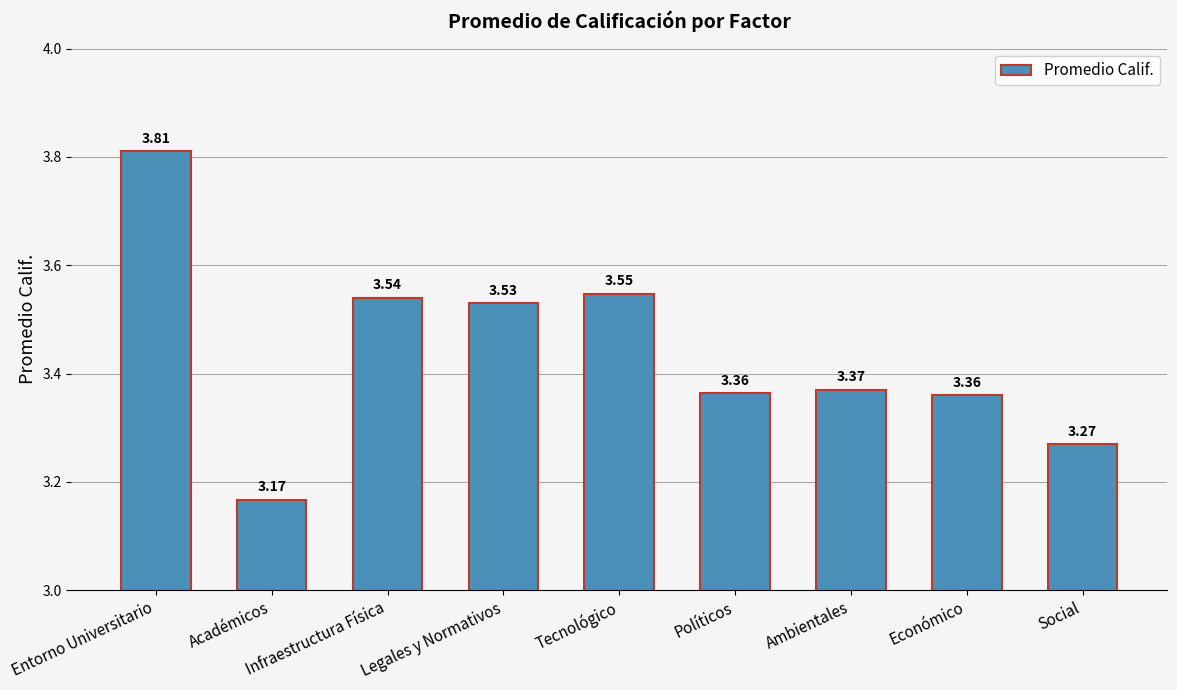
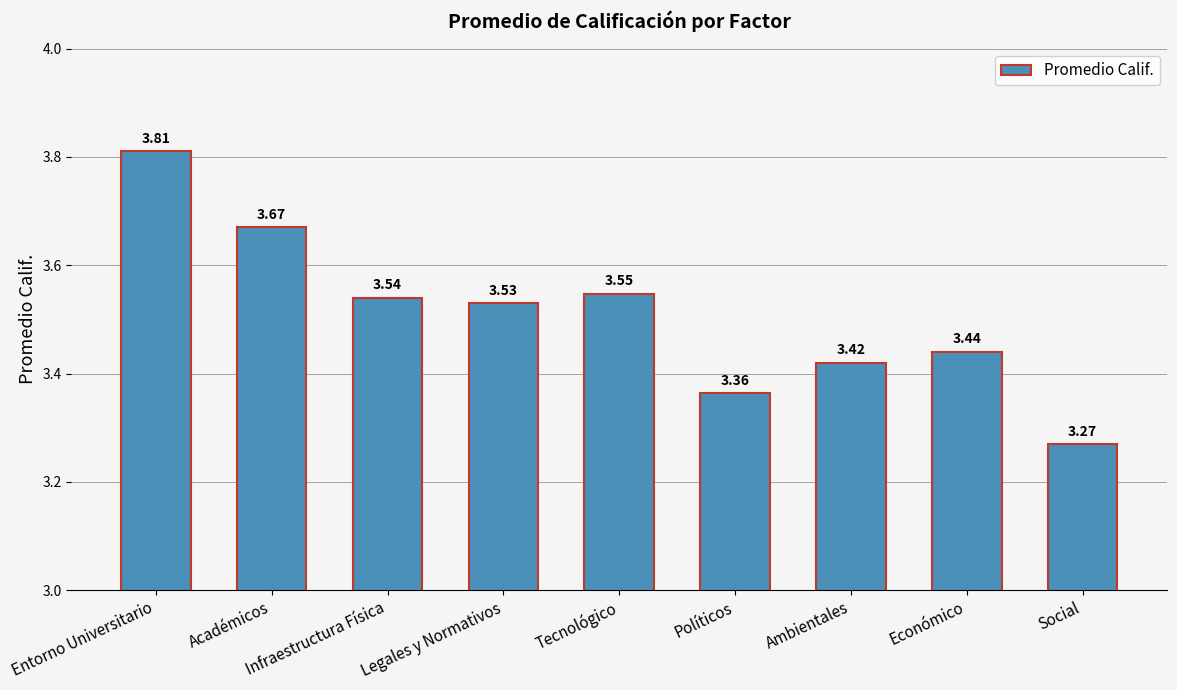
Académicos: 3.17 -> 3.67
Ambientales: 3.37 -> 3.42
Económico: 3.36 -> 3.44
